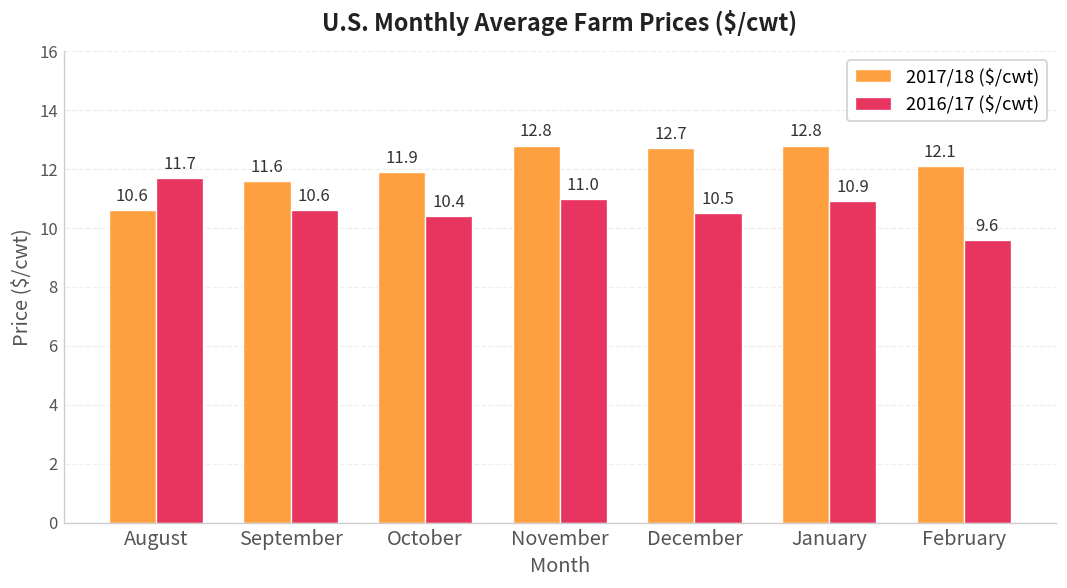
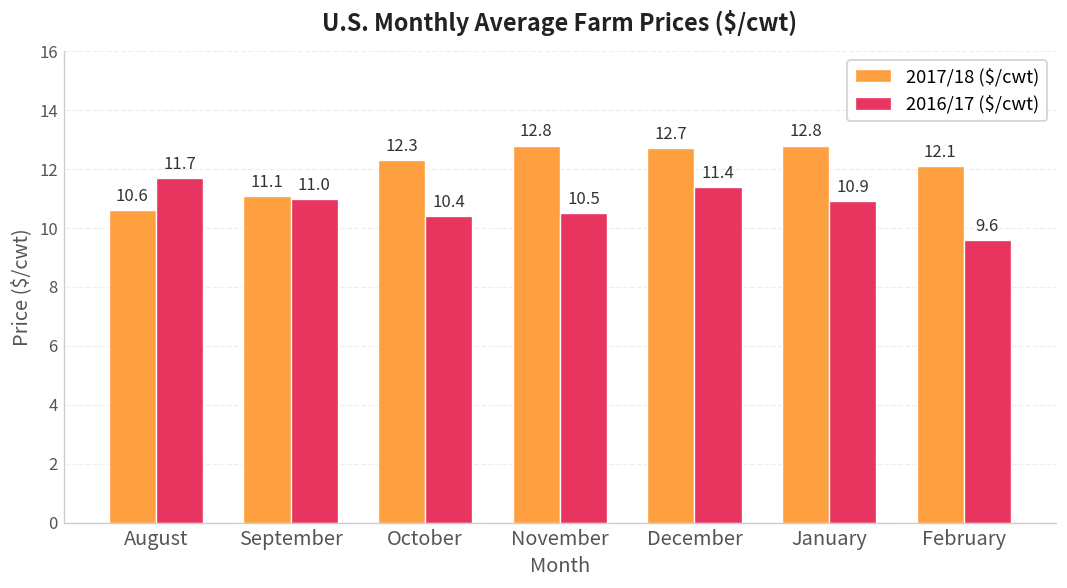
2017/18 ($/cwt), September: 11.6 -> 11.1
2016/17 ($/cwt), September: 10.6 -> 11.0
2017/18 ($/cwt), October: 11.9 -> 12.3
2016/17 ($/cwt), November: 11.0 -> 10.5
2016/17 ($/cwt), December: 10.5 -> 11.4
